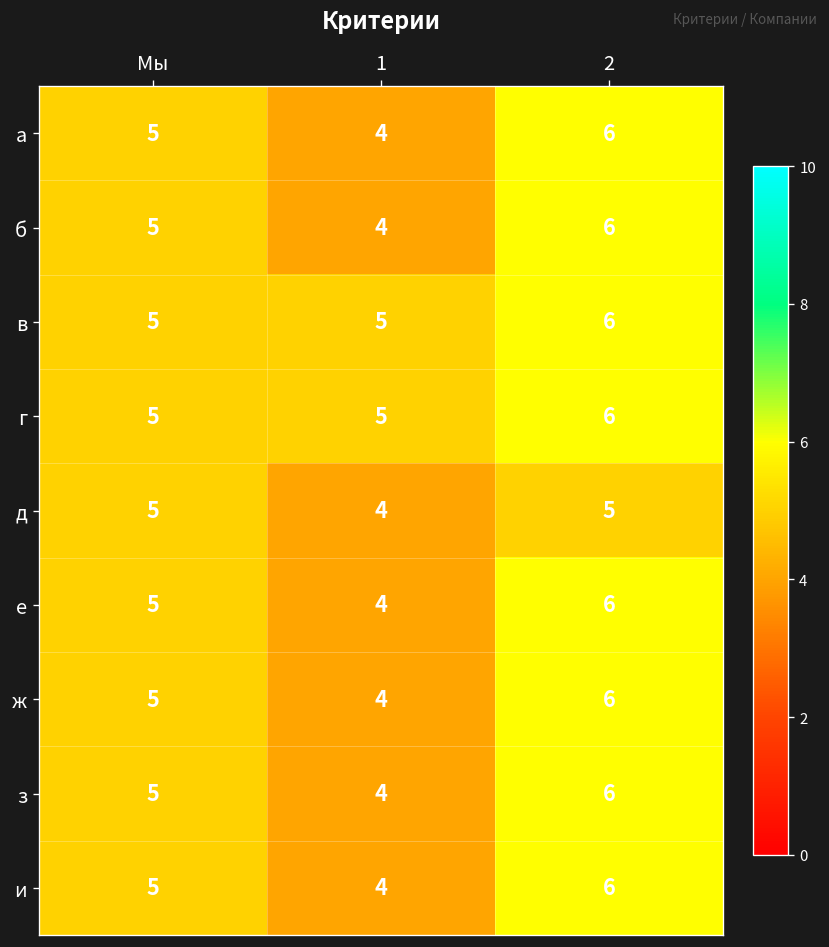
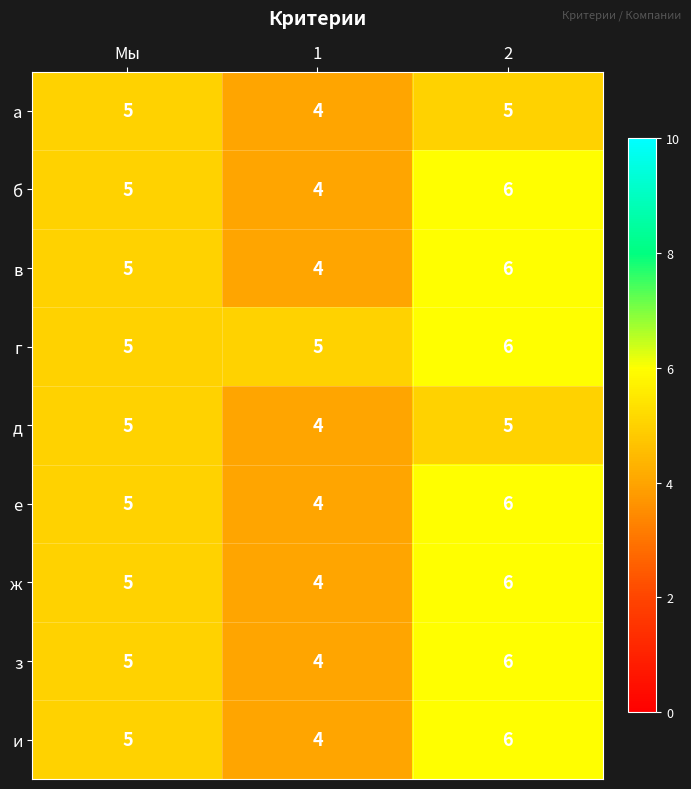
а, 2: 6 -> 5
в, 1: 5 -> 4
